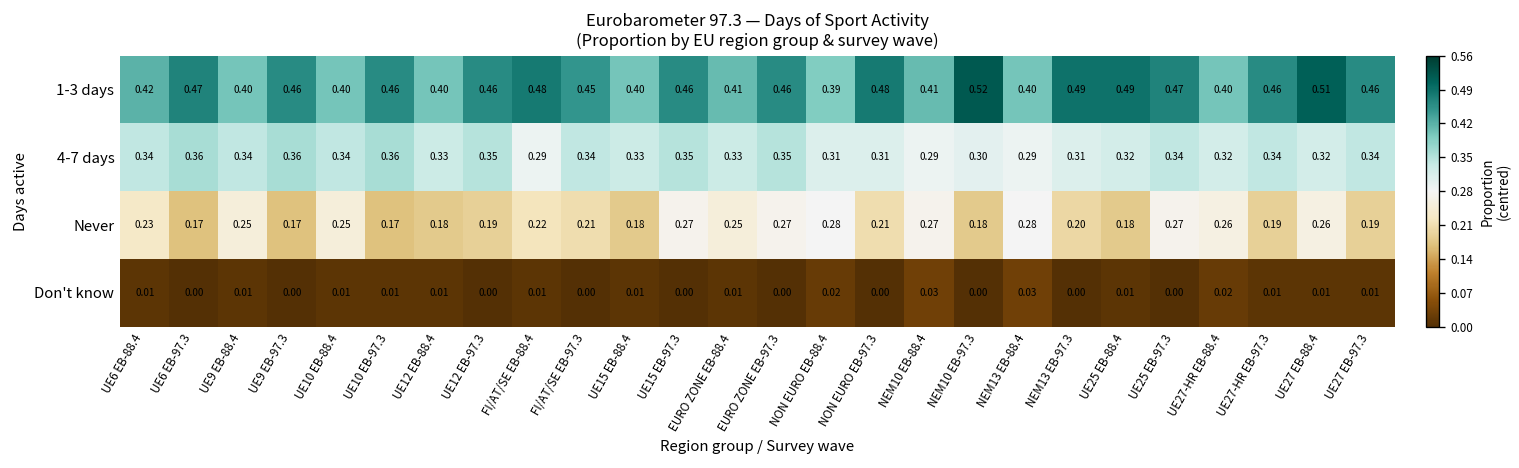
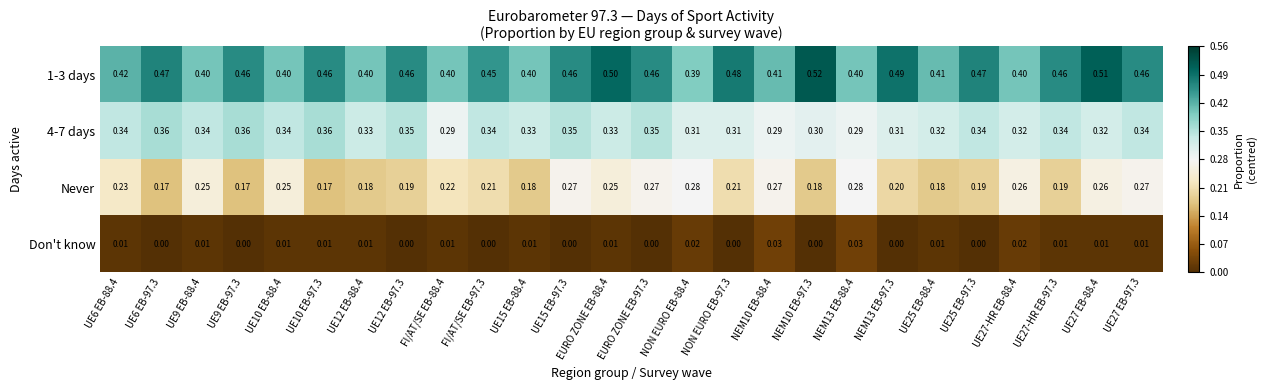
1-3 days, FI/AT/SE EB-88.4: 0.48 -> 0.40
1-3 days, EURO ZONE EB-88.4: 0.41 -> 0.50
1-3 days, UE25 EB-88.4: 0.49 -> 0.41
Never, UE25 EB-97.3: 0.27 -> 0.19
Never, UE27 EB-97.3: 0.19 -> 0.27
